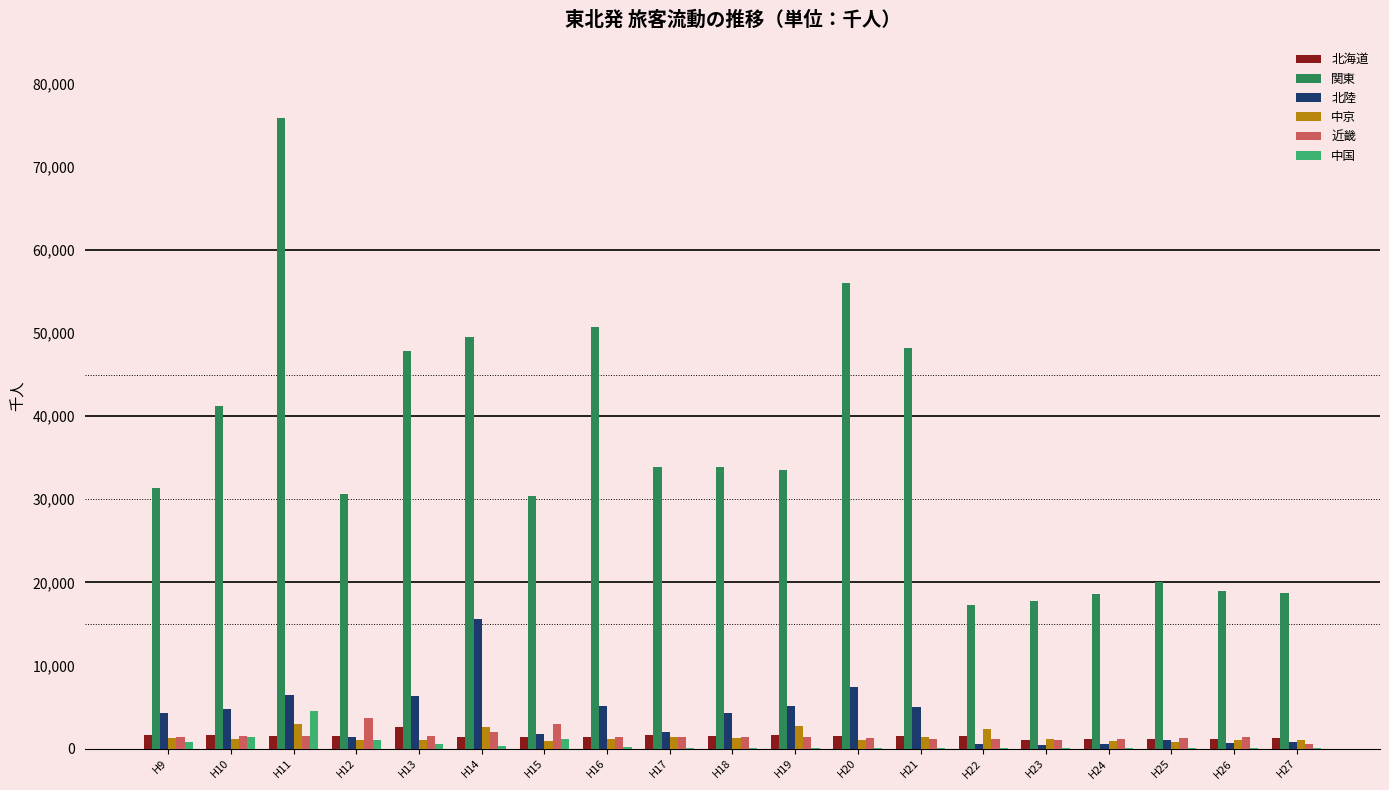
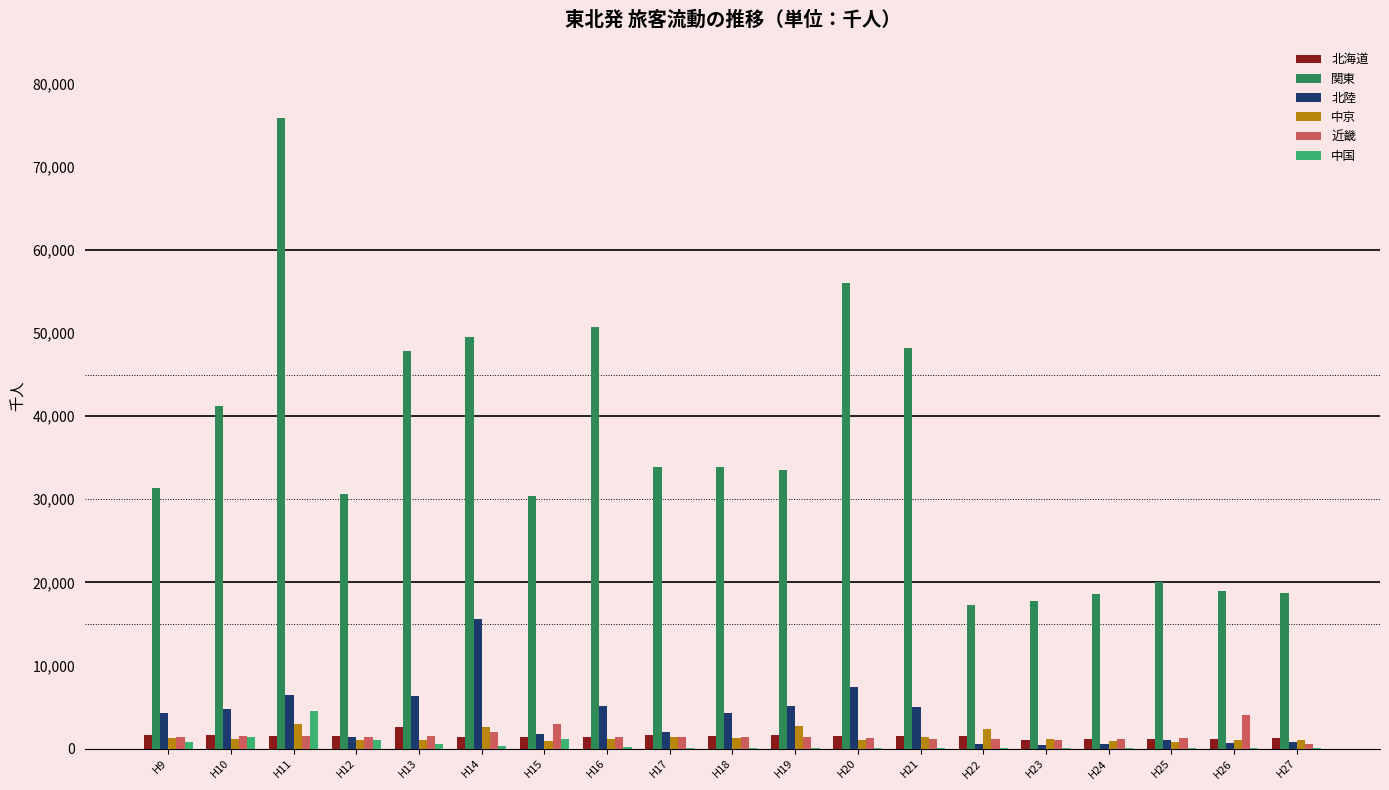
近畿, H12: 4,000 -> 1,000
近畿, H26: 1,000 -> 4,000
